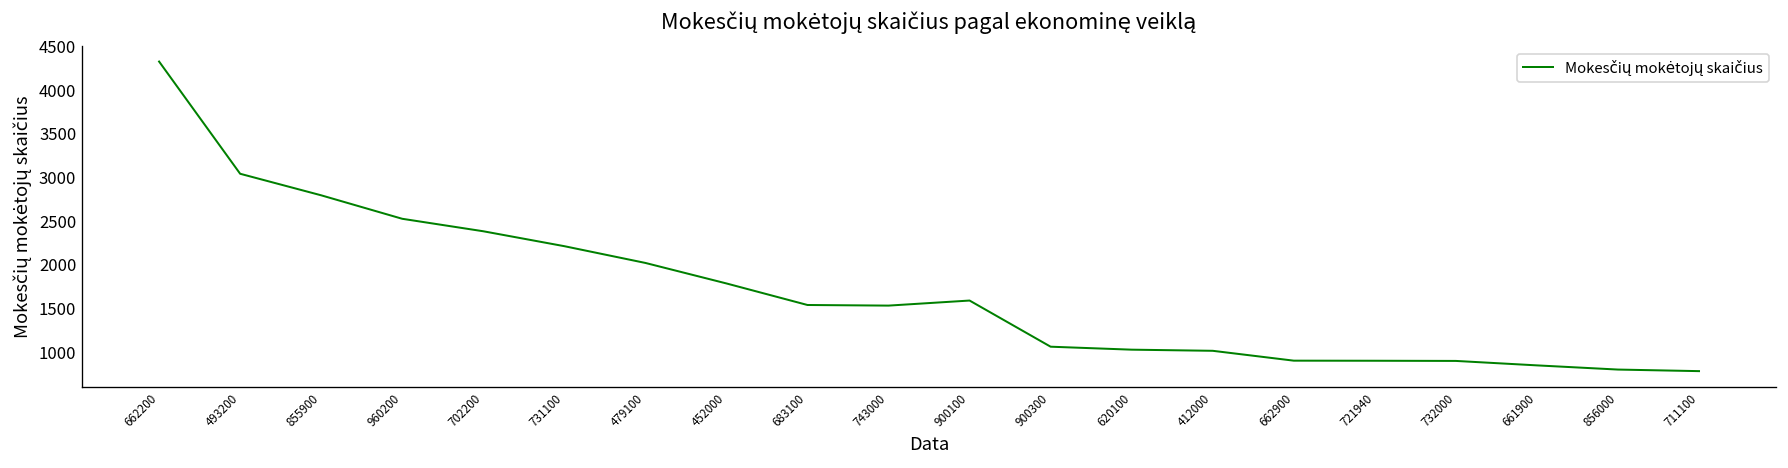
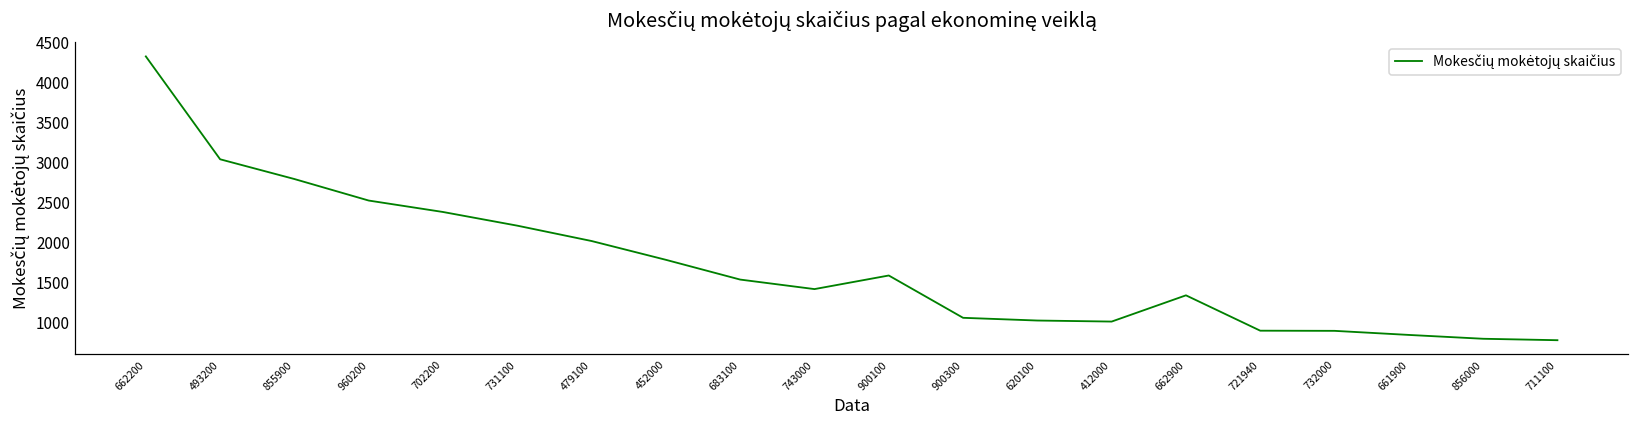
743000: 1500 -> 1400
662900: 900 -> 1300
